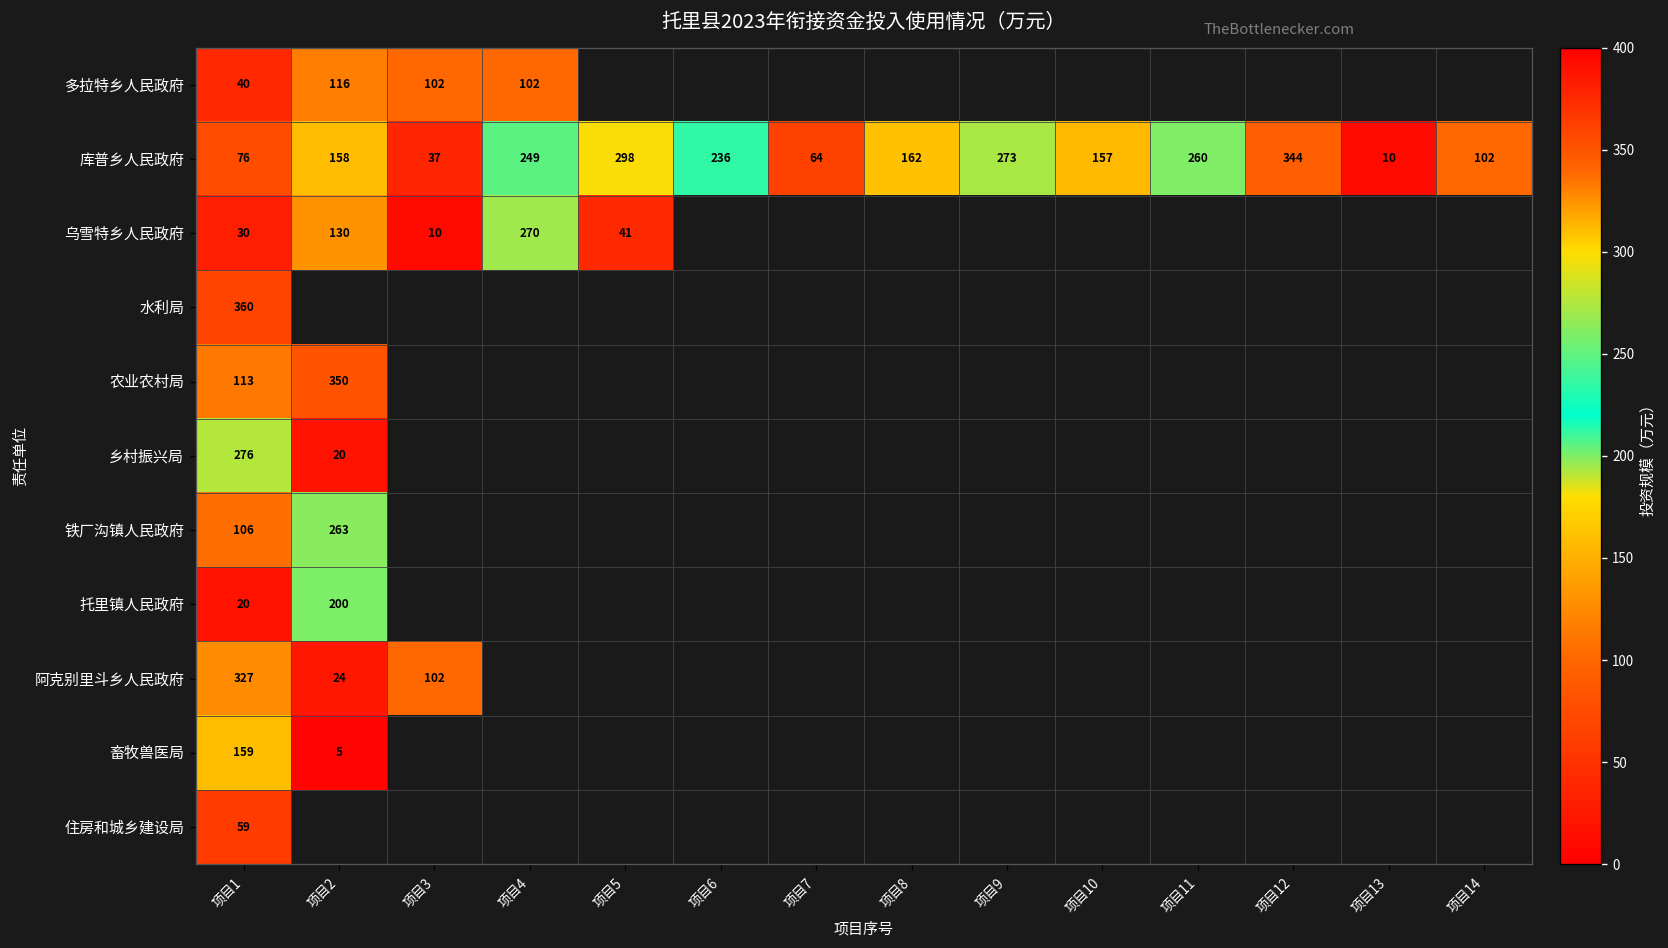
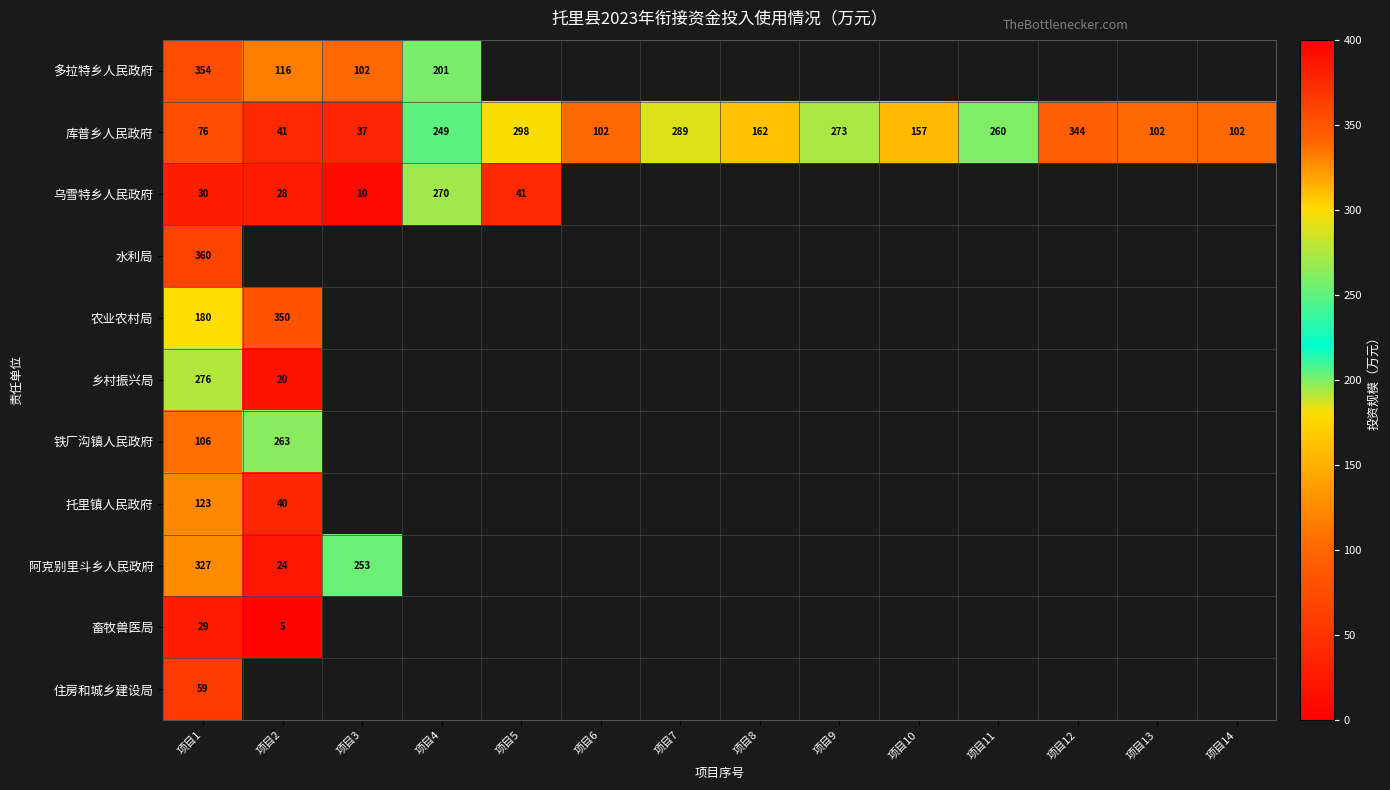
多拉特乡人民政府, 项目1: 40 -> 354
多拉特乡人民政府, 项目4: 102 -> 201
库普乡人民政府, 项目2: 158 -> 41
库普乡人民政府, 项目6: 236 -> 102
库普乡人民政府, 项目7: 64 -> 289
库普乡人民政府, 项目13: 10 -> 102
乌雪特乡人民政府, 项目2: 130 -> 28
农业农村局, 项目1: 113 -> 180
托里镇人民政府, 项目1: 20 -> 123
托里镇人民政府, 项目2: 200 -> 40
阿克别里斗乡人民政府, 项目3: 102 -> 253
畜牧兽医局, 项目1: 159 -> 29
